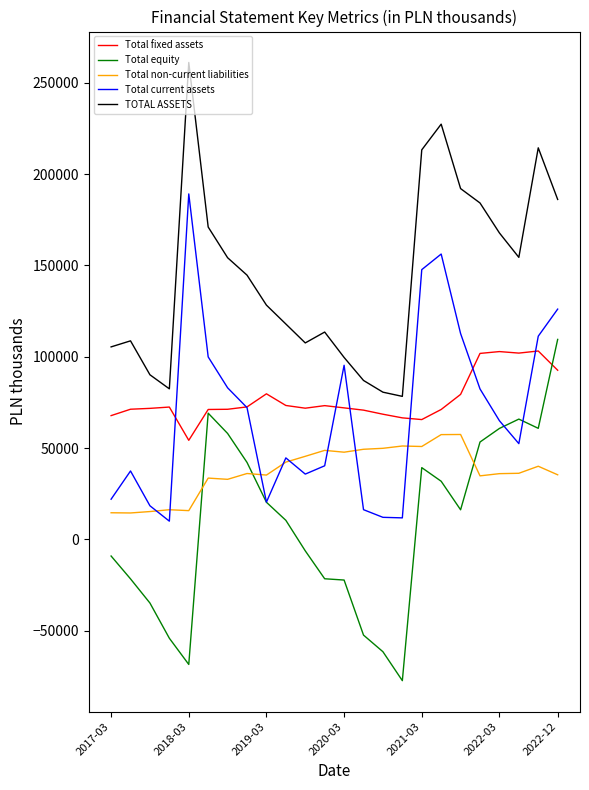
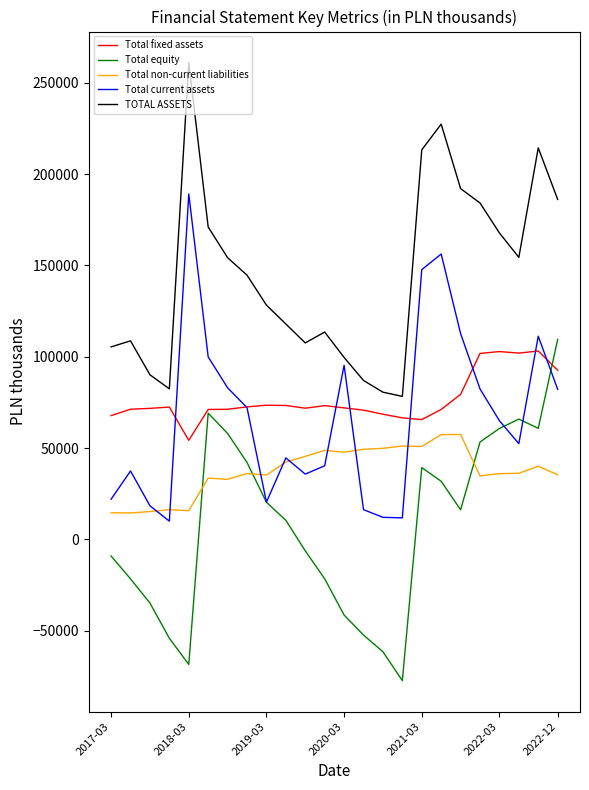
Total fixed assets, 2019-03: 80000 -> 73000
Total equity, 2020-03: -22000 -> -41000
Total current assets, 2022-12: 126000 -> 82000
